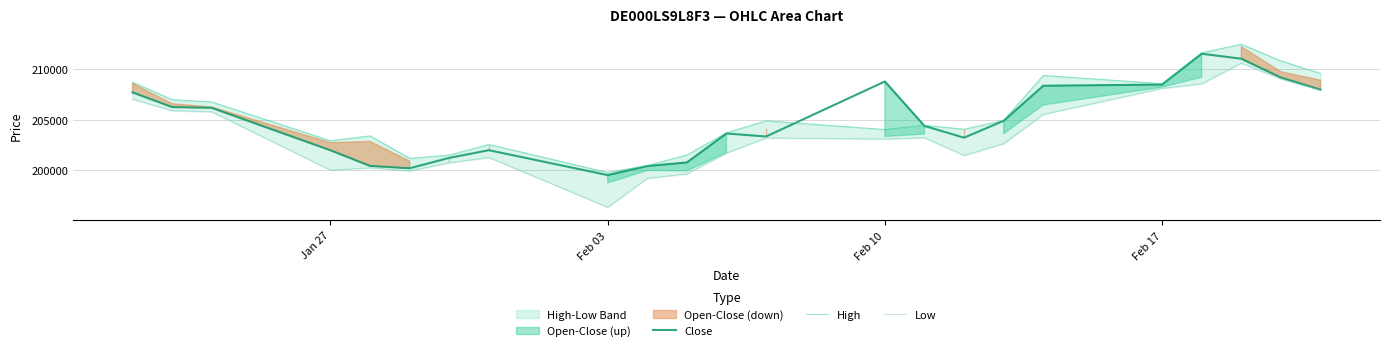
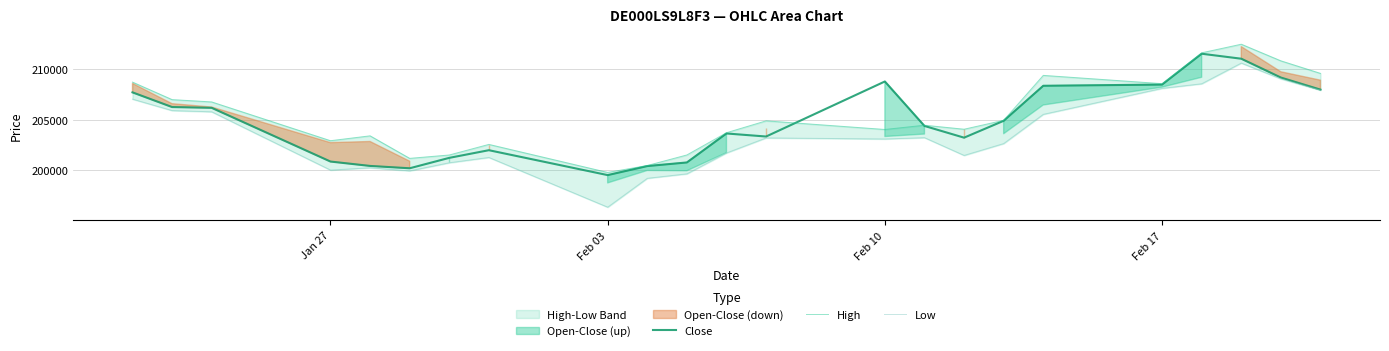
Close, Jan 27: 202000 -> 200900
